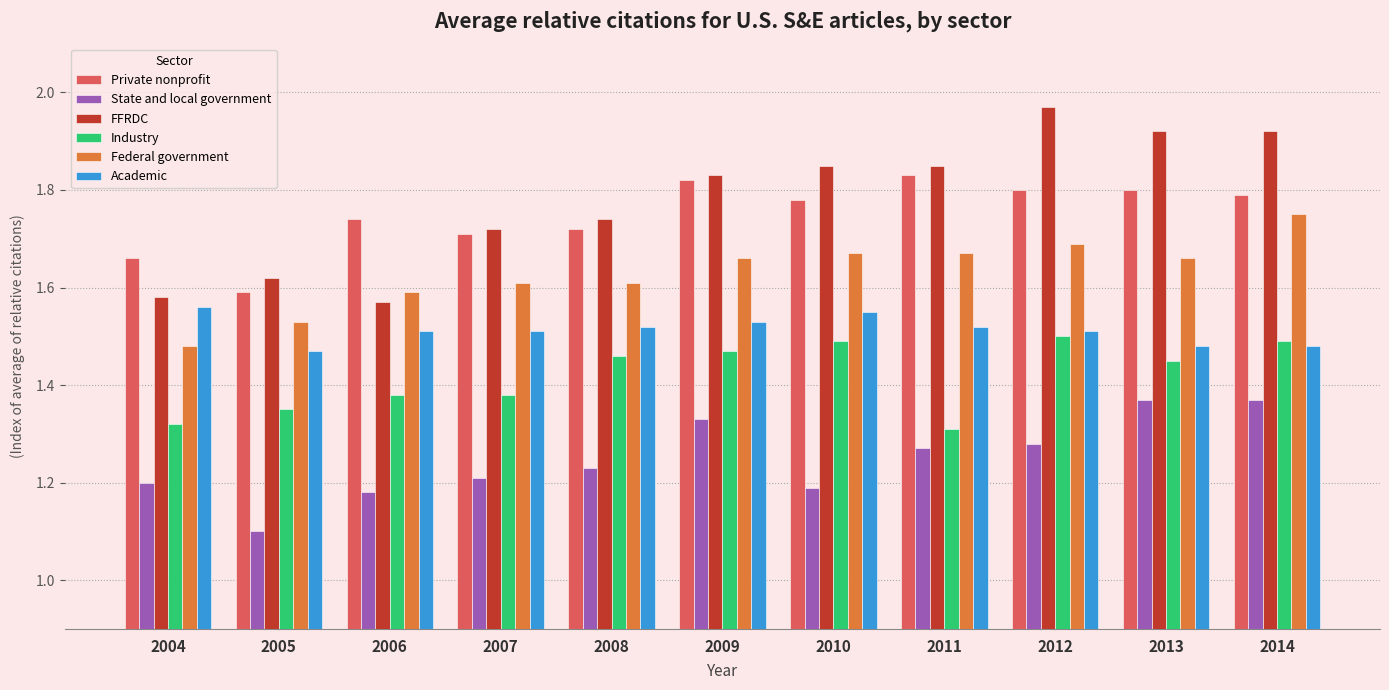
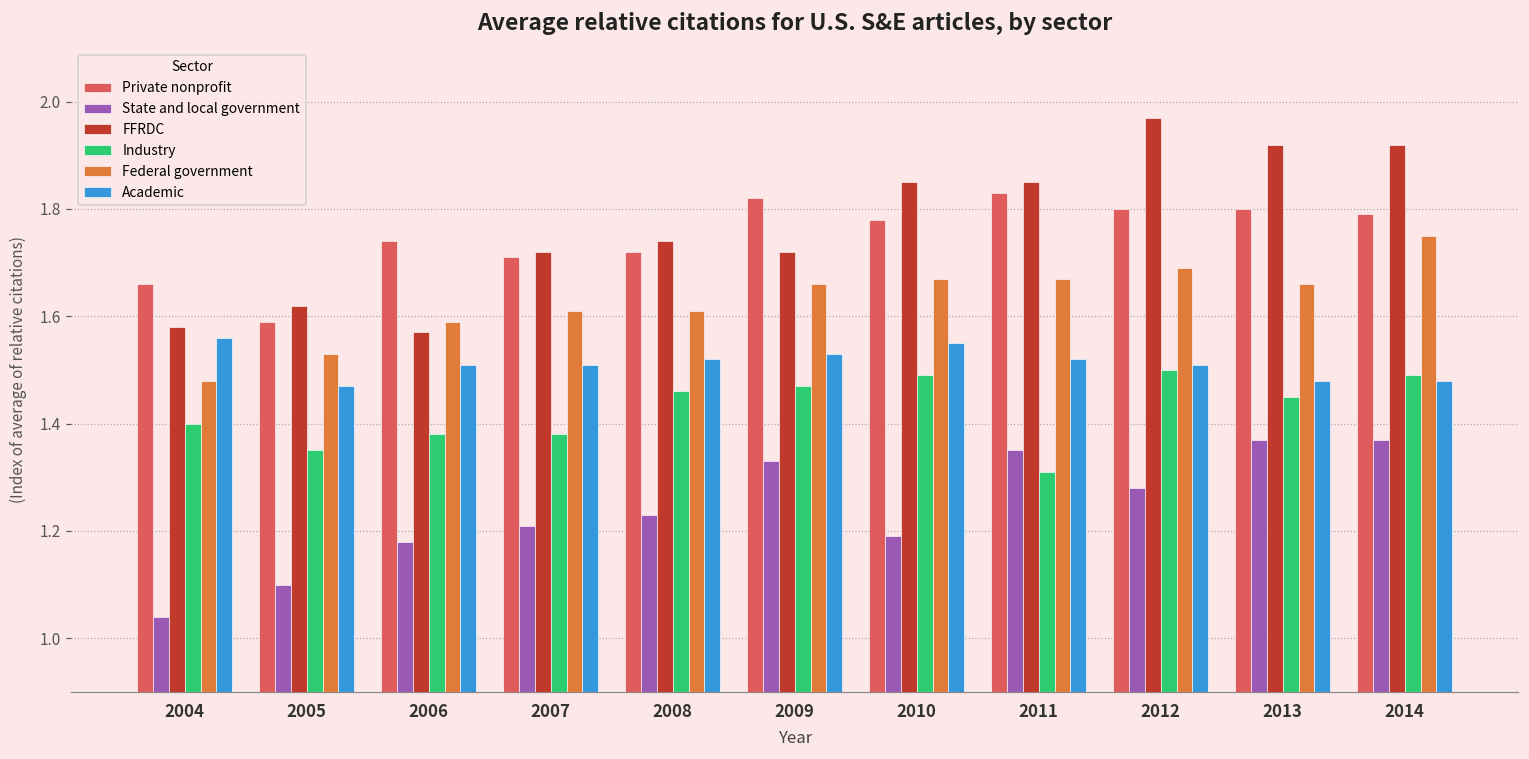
State and local government, 2004: 1.20 -> 1.04
Industry, 2004: 1.32 -> 1.40
FFRDC, 2009: 1.83 -> 1.72
State and local government, 2011: 1.27 -> 1.35
